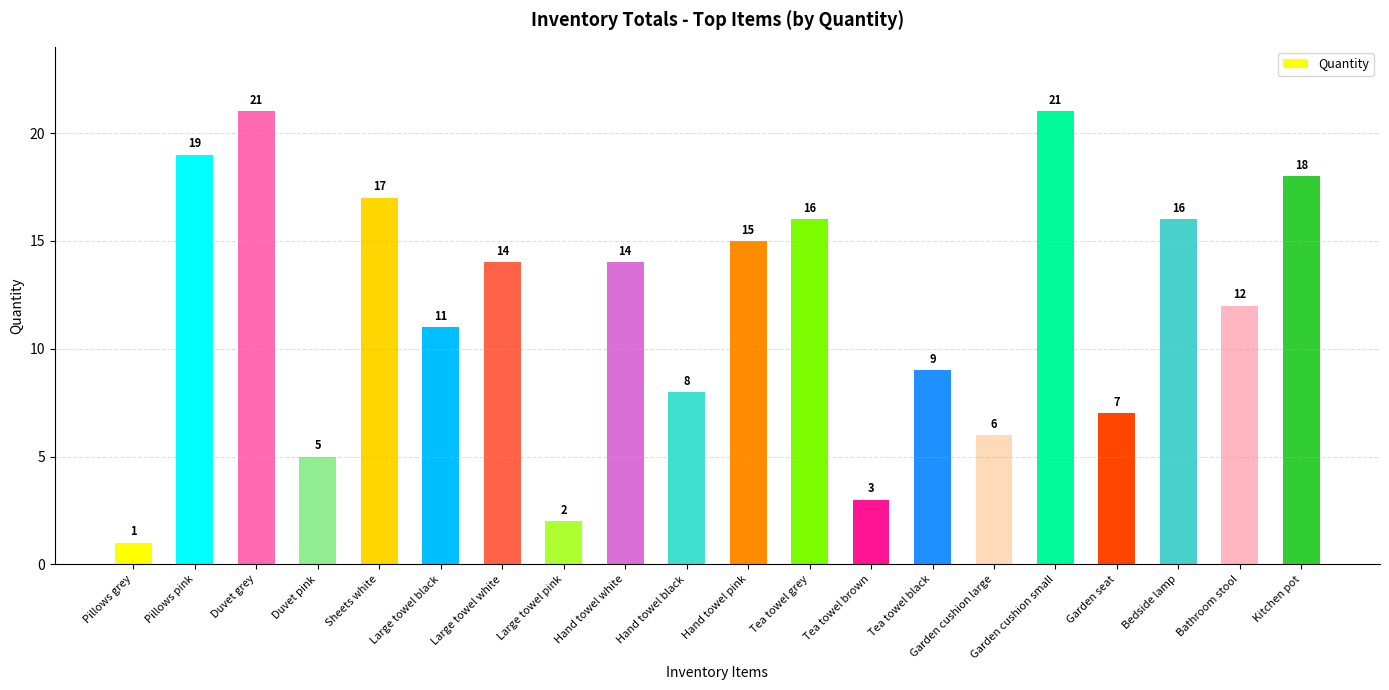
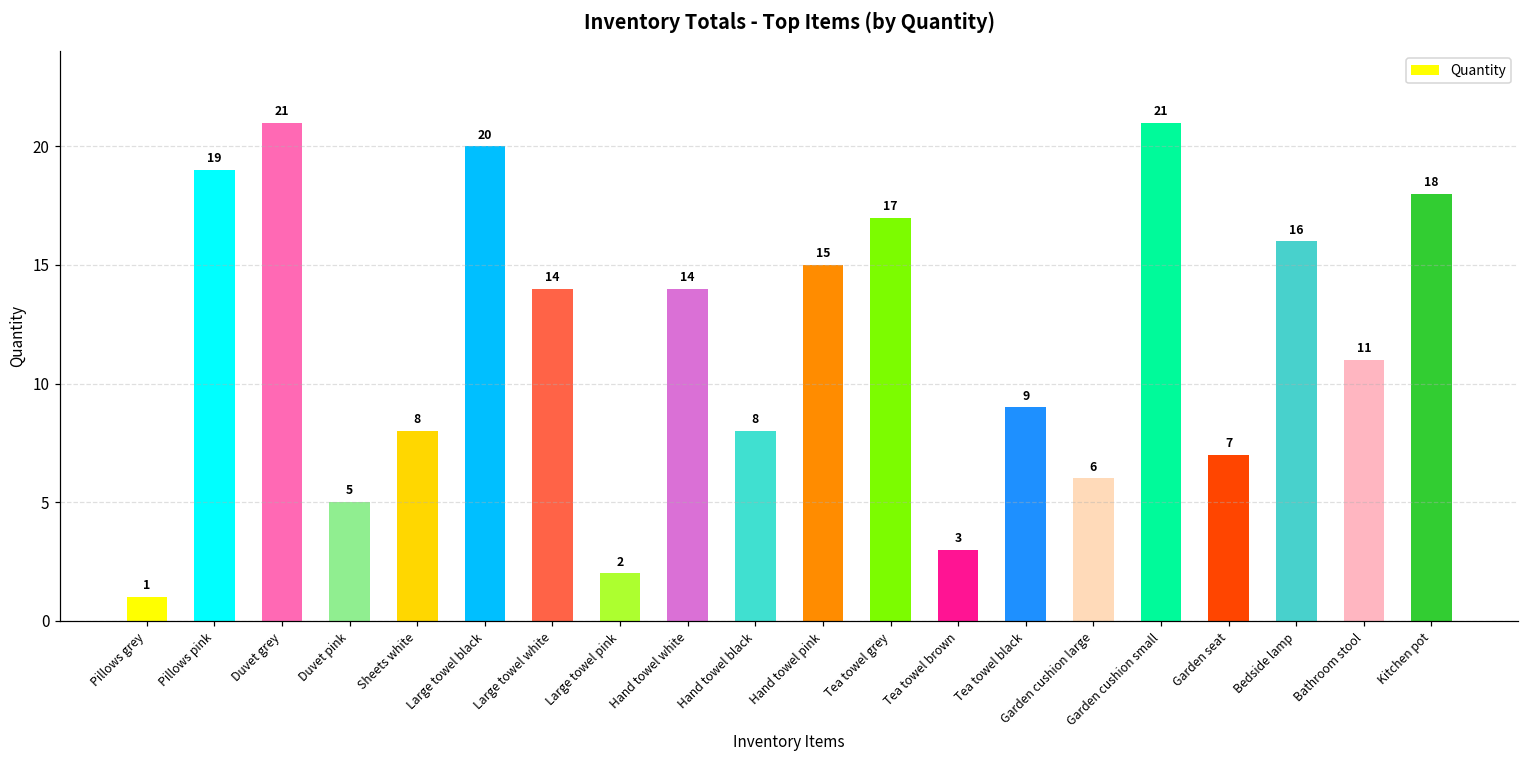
Sheets white: 17 -> 8
Large towel black: 11 -> 20
Tea towel grey: 16 -> 17
Bathroom stool: 12 -> 11
